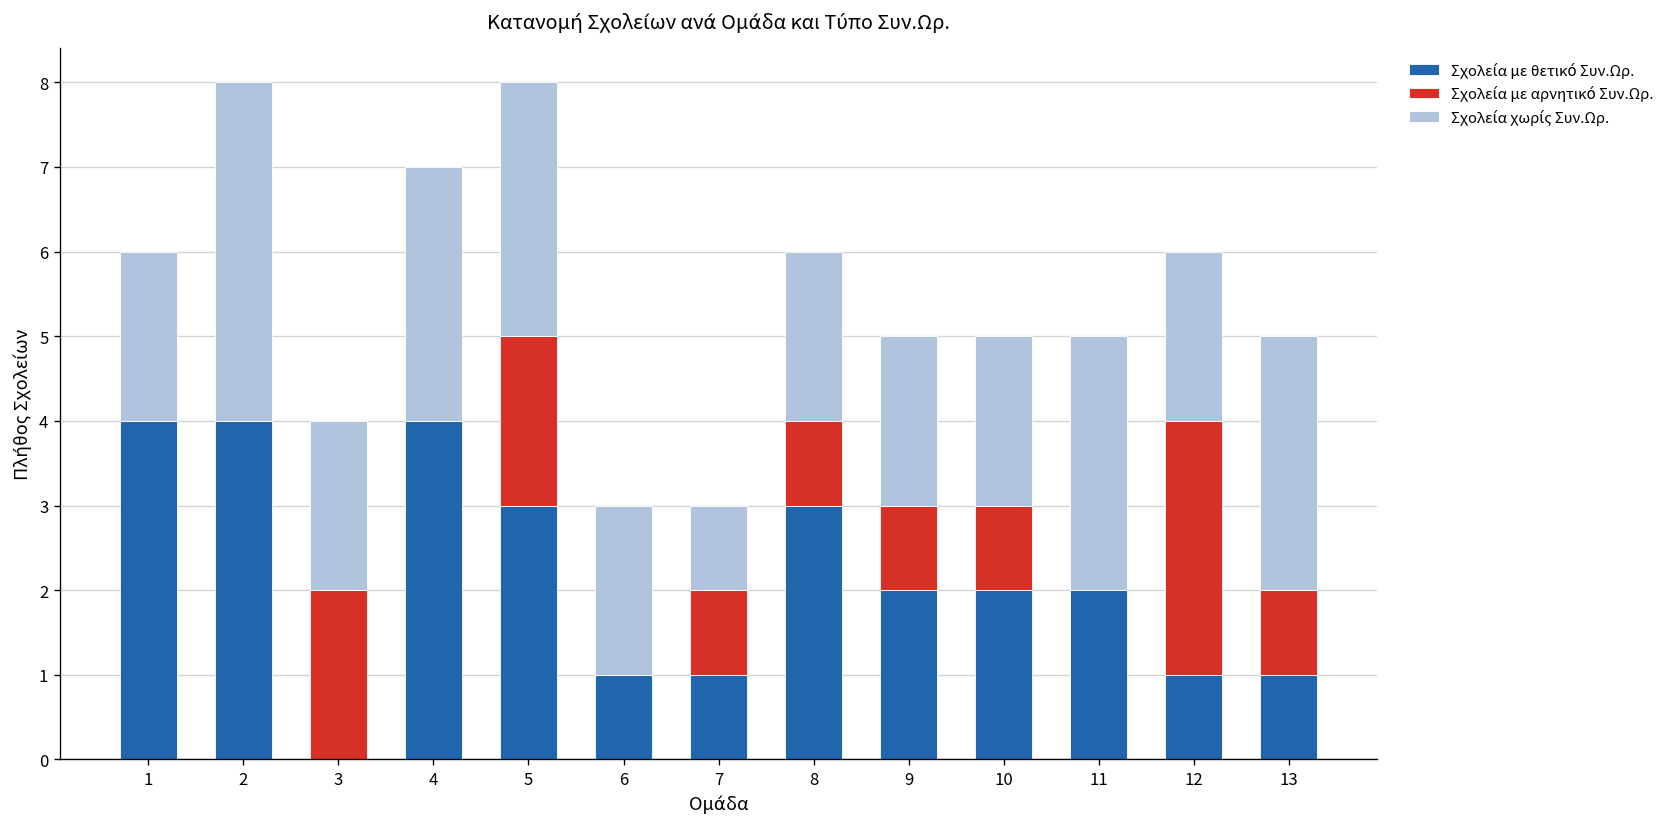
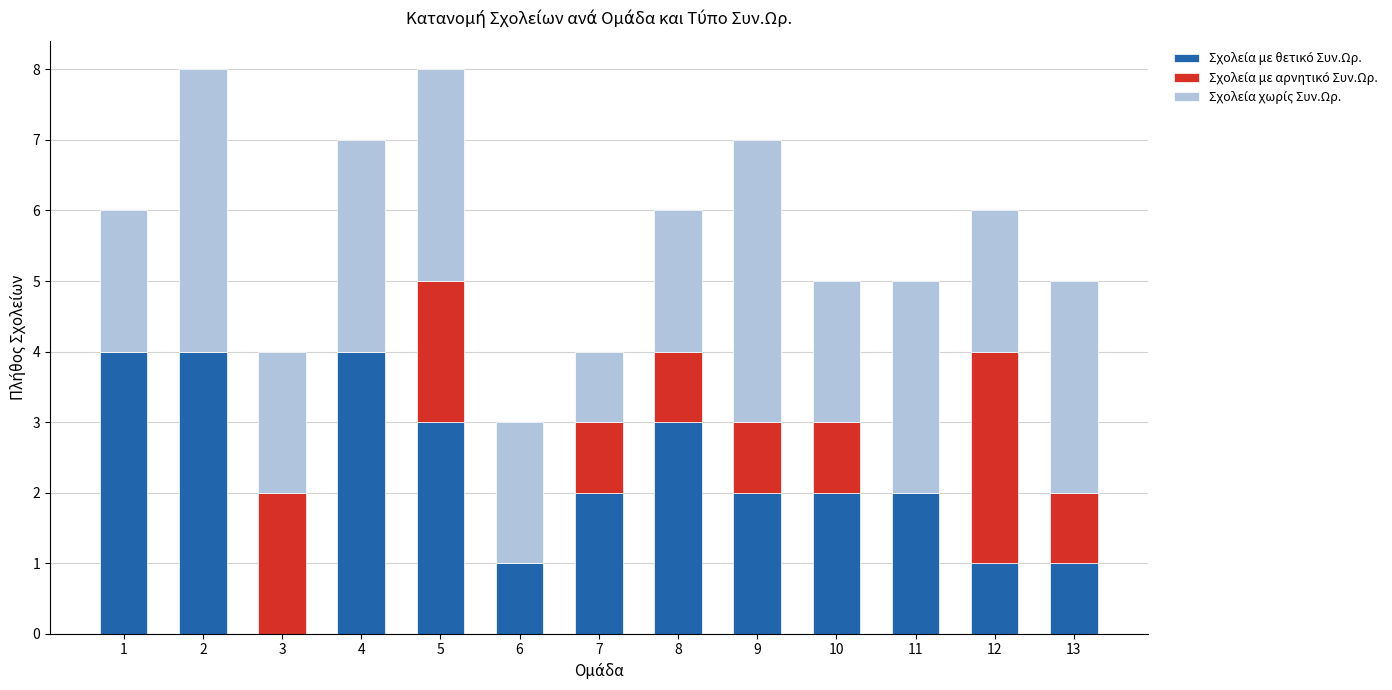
Σχολεία με θετικό Συν.Ωρ., 7: 1 -> 2
Σχολεία χωρίς Συν.Ωρ., 9: 2 -> 4
